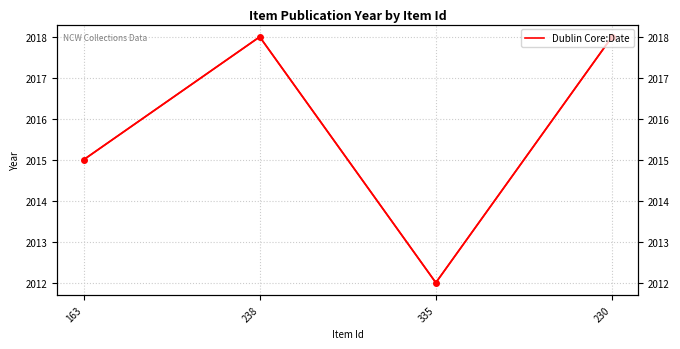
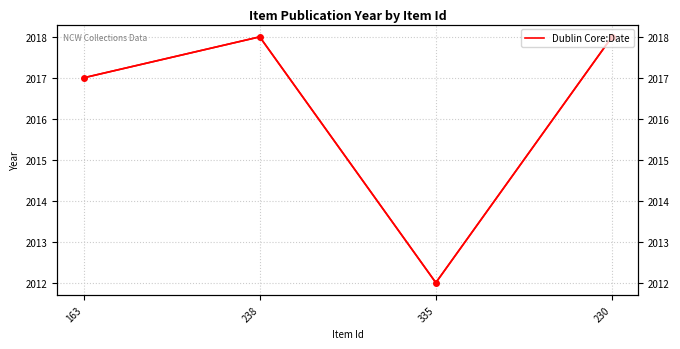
163: 2015 -> 2017
